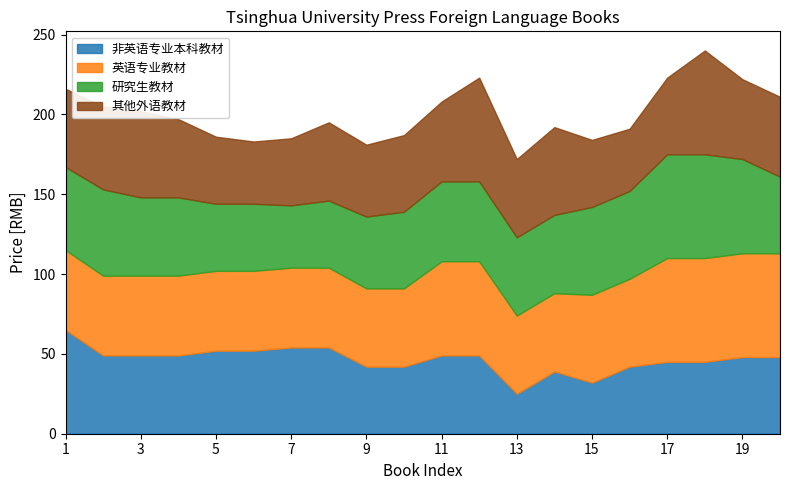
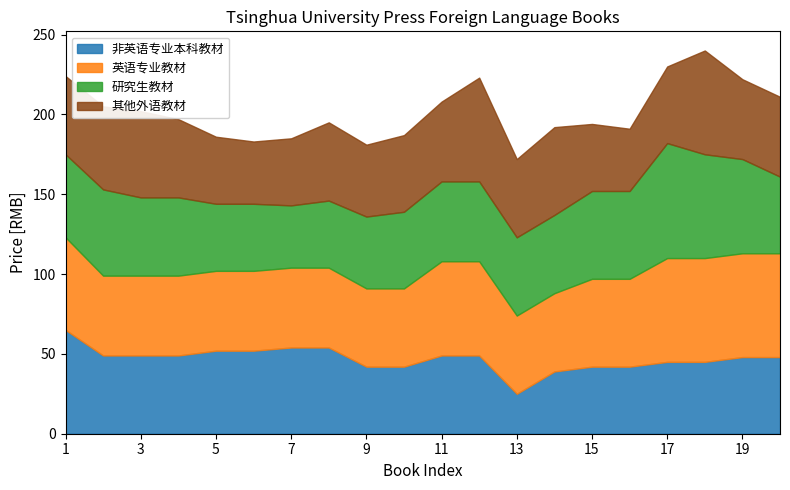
英语专业教材, 1: 50 -> 58
非英语专业本科教材, 15: 32 -> 42
研究生教材, 17: 65 -> 72
